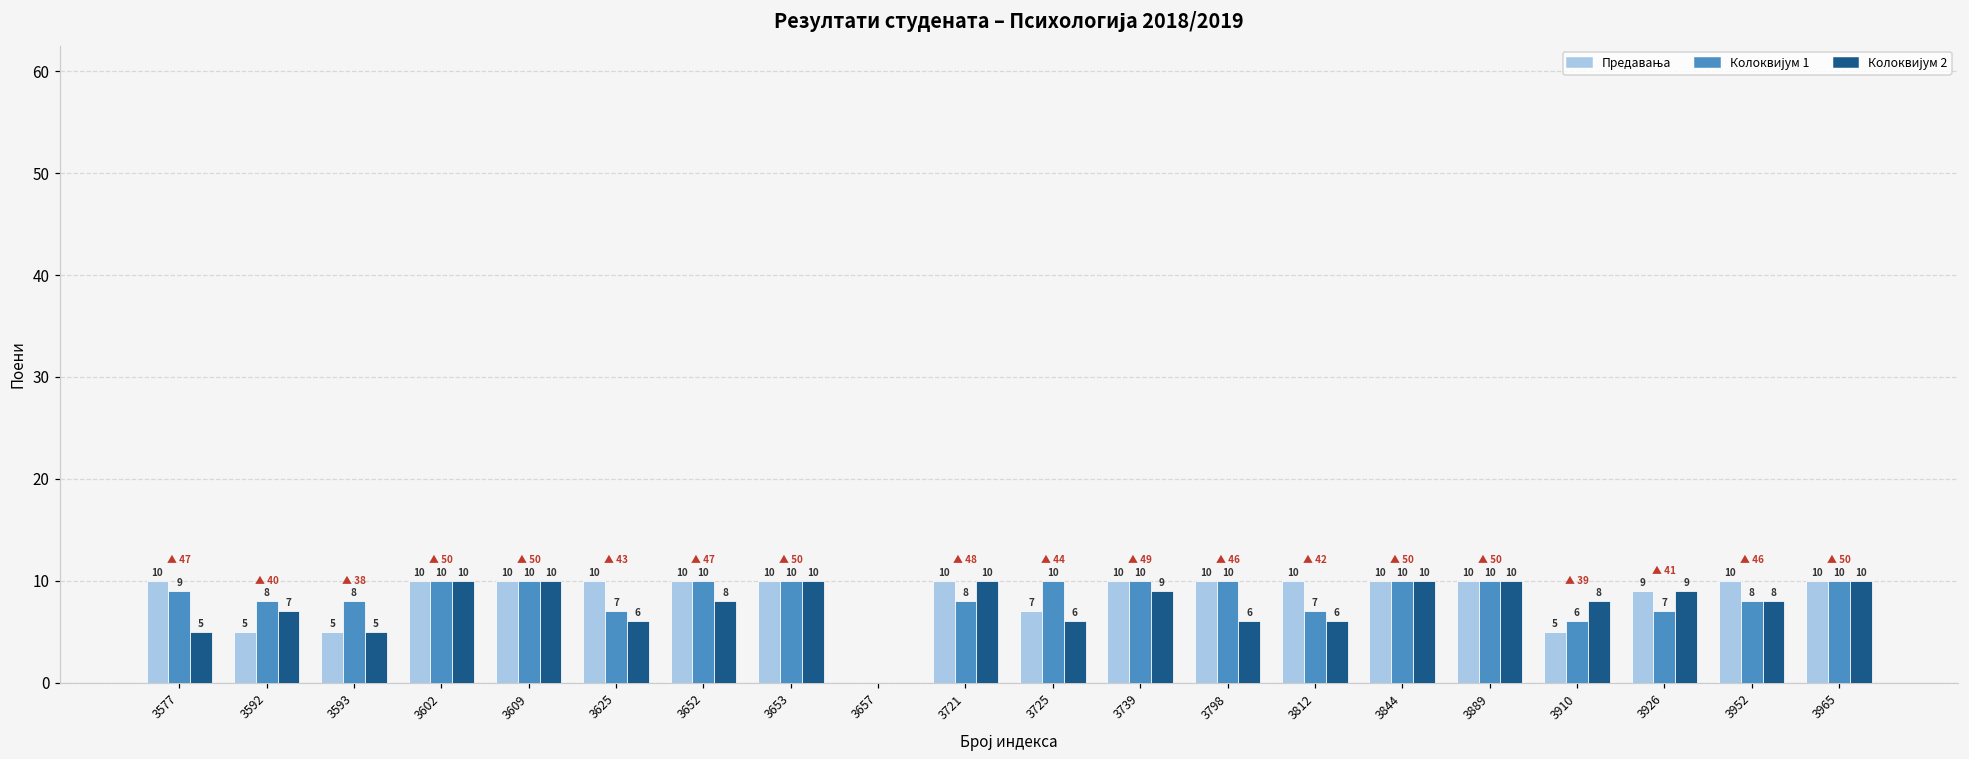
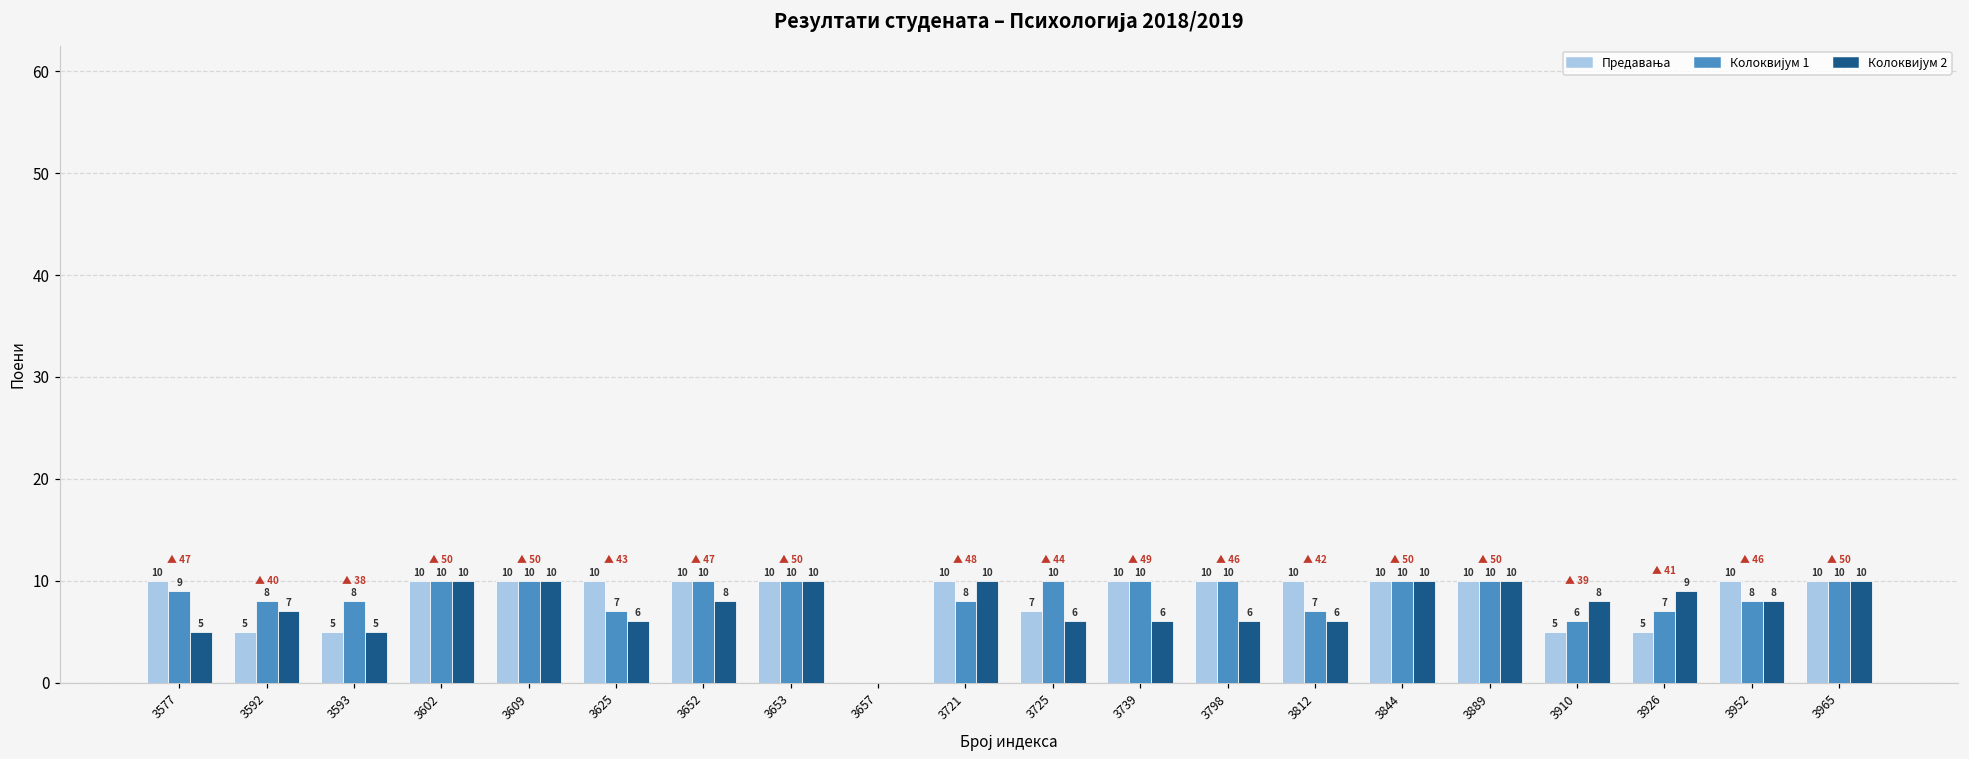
Колоквијум 2, 3739: 9 -> 6
Предавања, 3926: 9 -> 5
